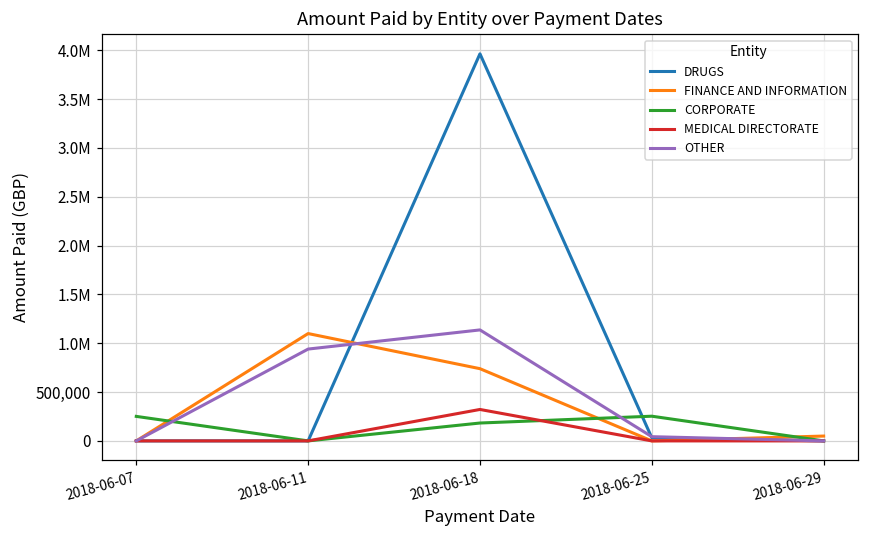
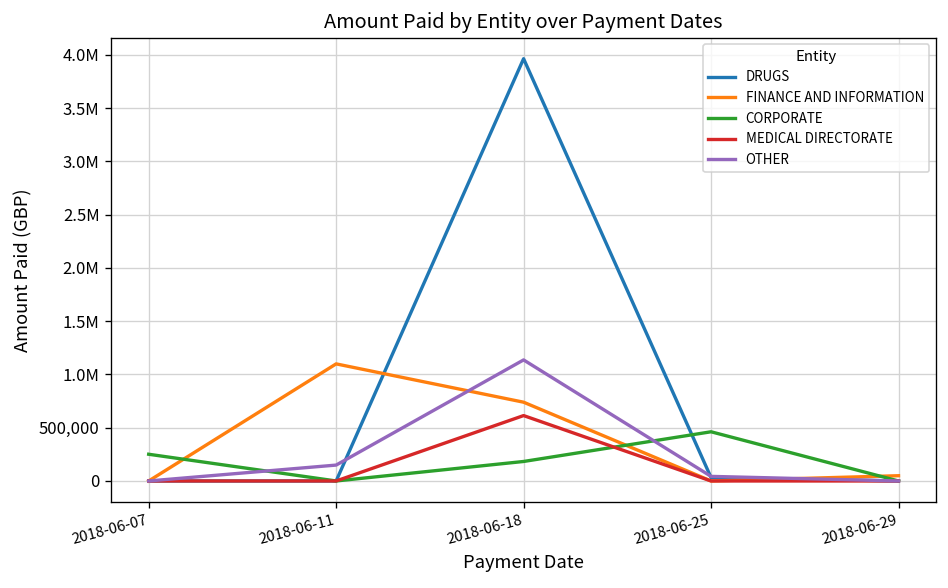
OTHER, 2018-06-11: 900,000 -> 100,000
MEDICAL DIRECTORATE, 2018-06-18: 300,000 -> 600,000
CORPORATE, 2018-06-25: 300,000 -> 500,000
